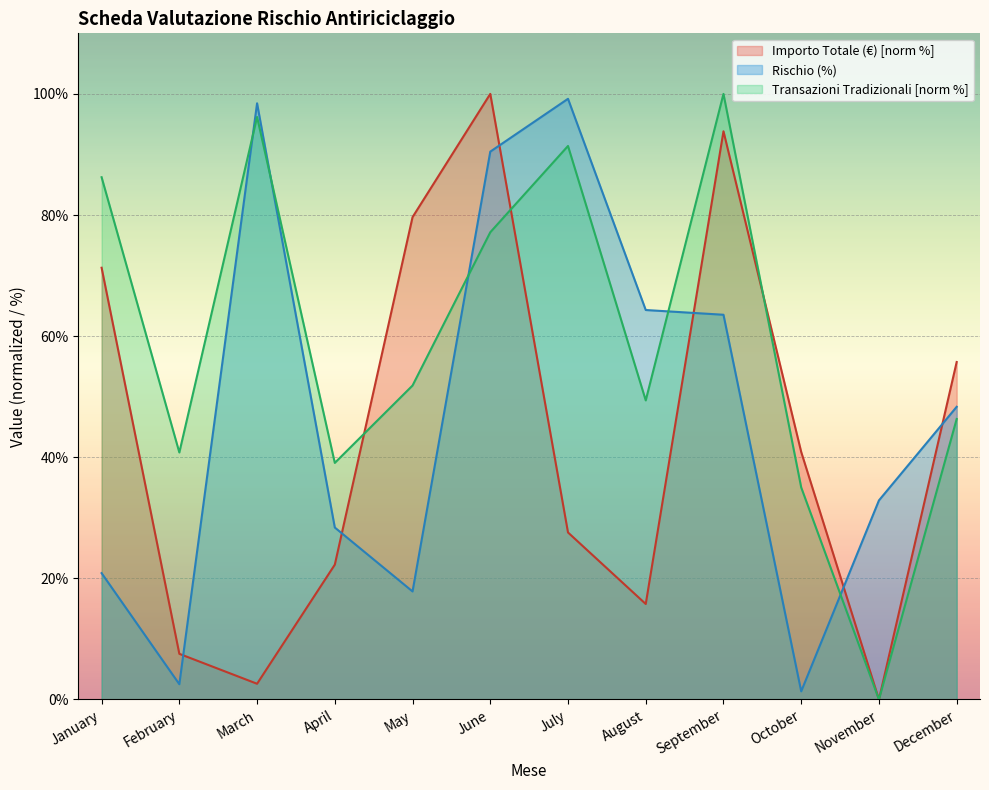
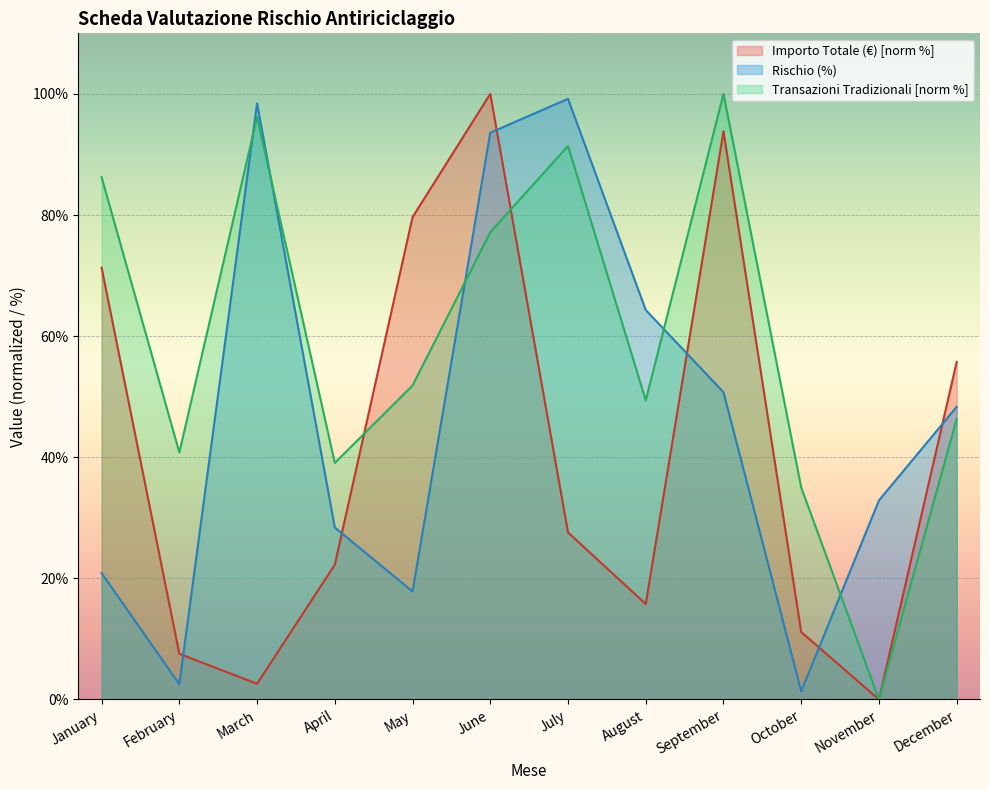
Rischio (%), June: 90% -> 94%
Rischio (%), September: 64% -> 51%
Importo Totale (€) [norm %], October: 41% -> 11%
